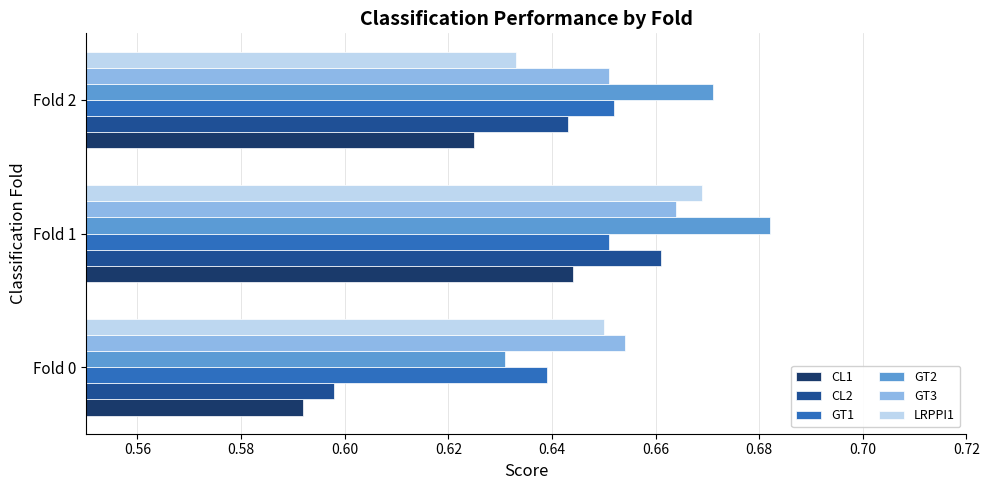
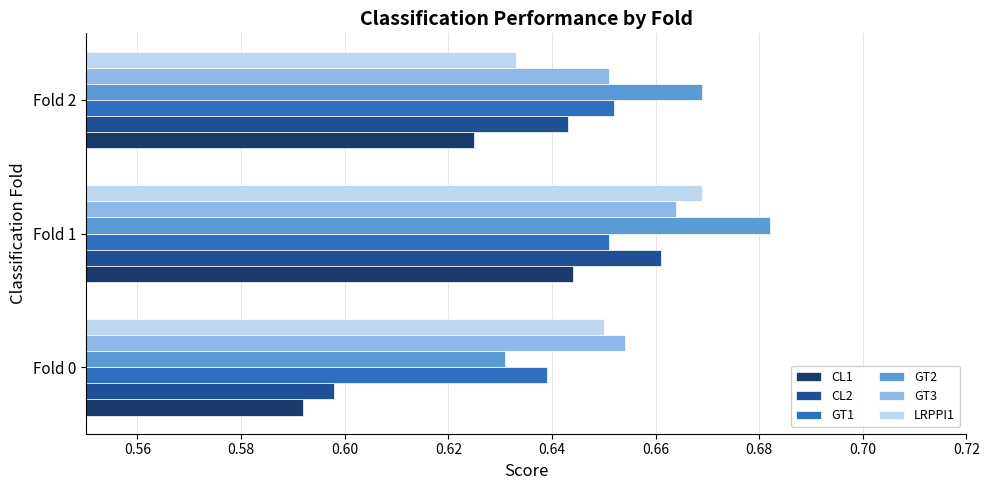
GT2, Fold 2: 0.671 -> 0.669
